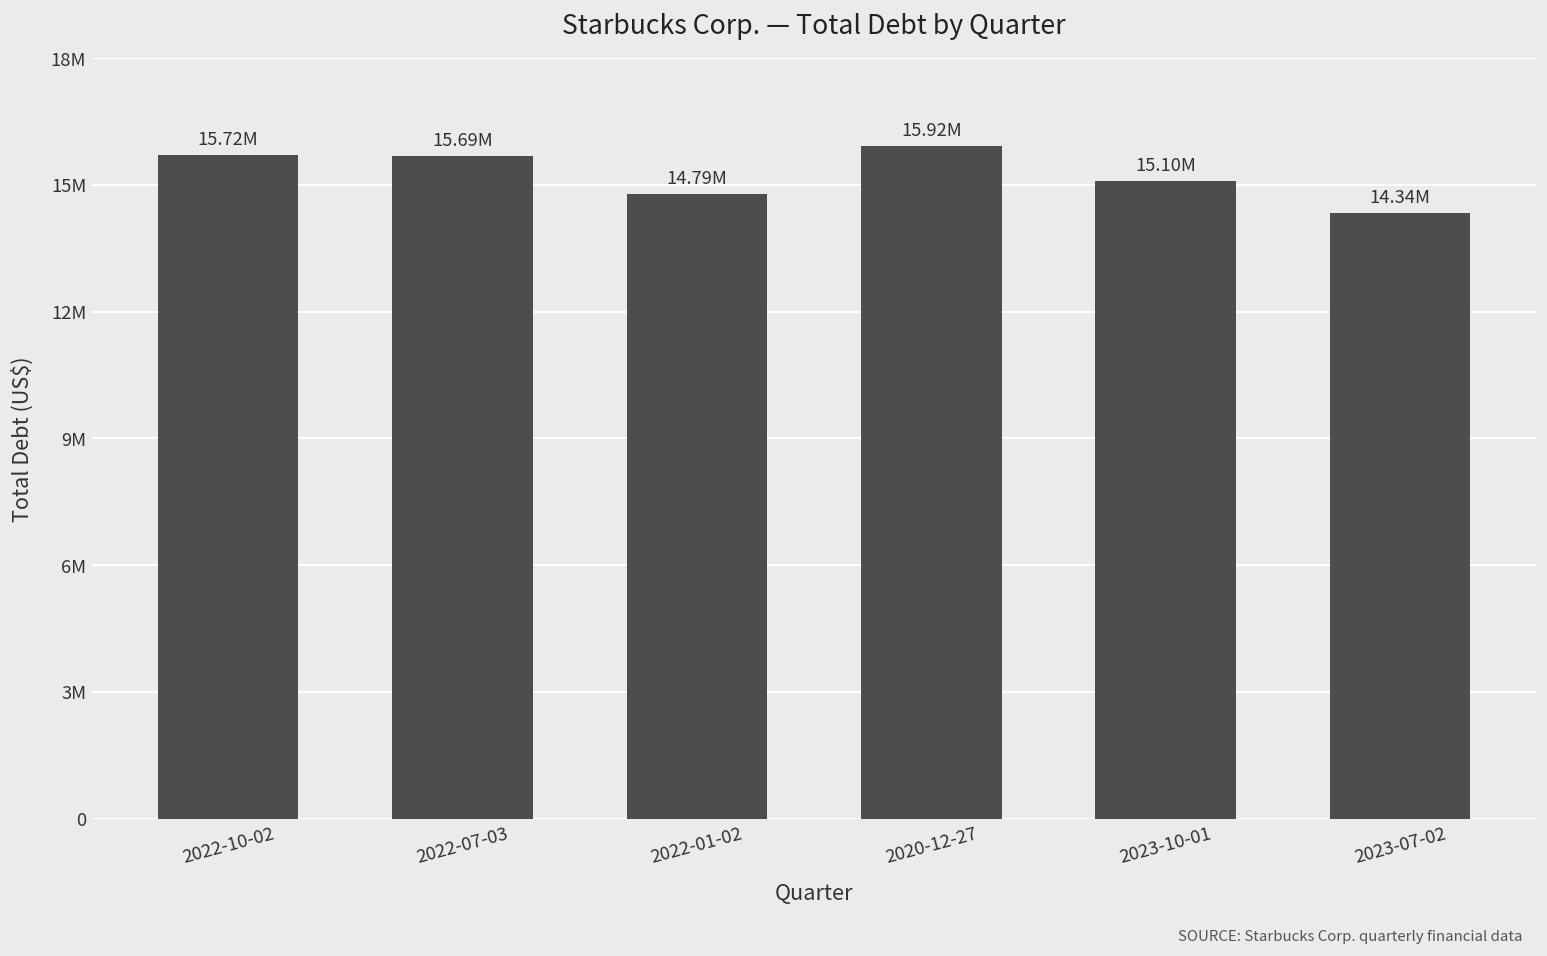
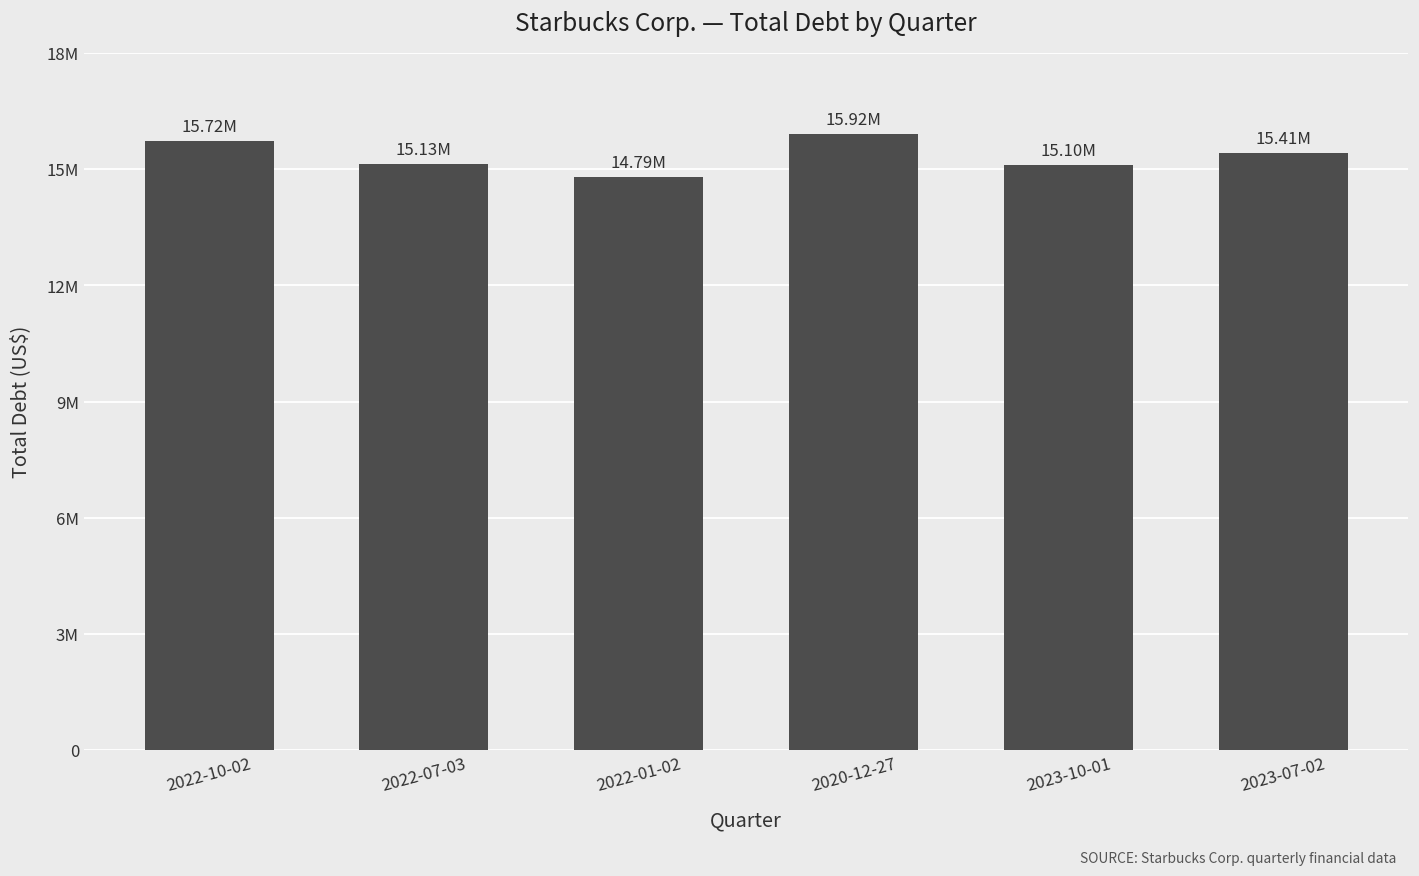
2022-07-03: 15.69M -> 15.13M
2023-07-02: 14.34M -> 15.41M
